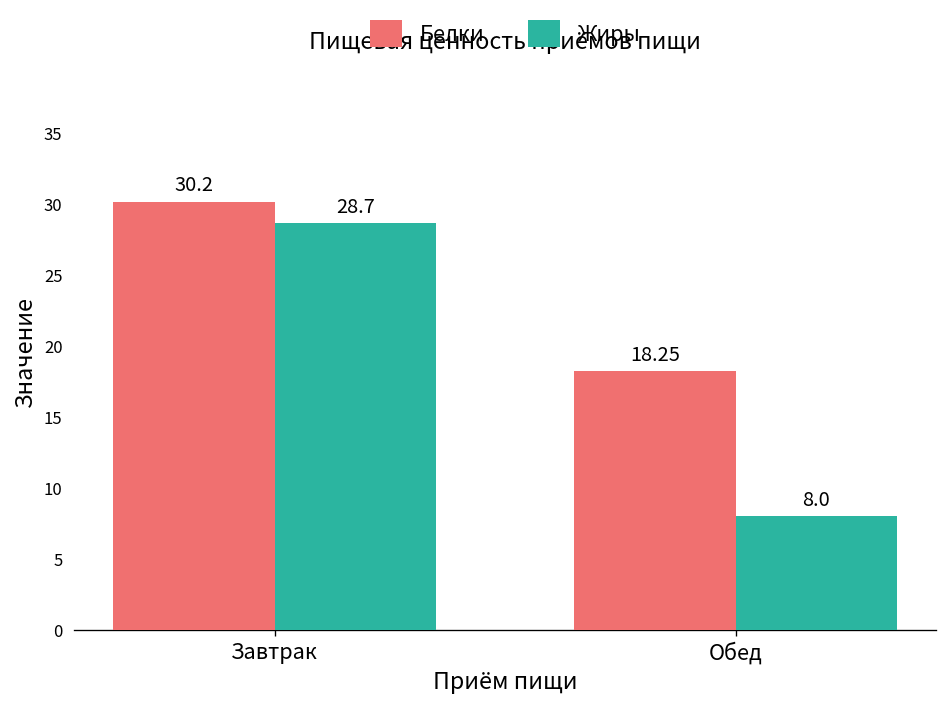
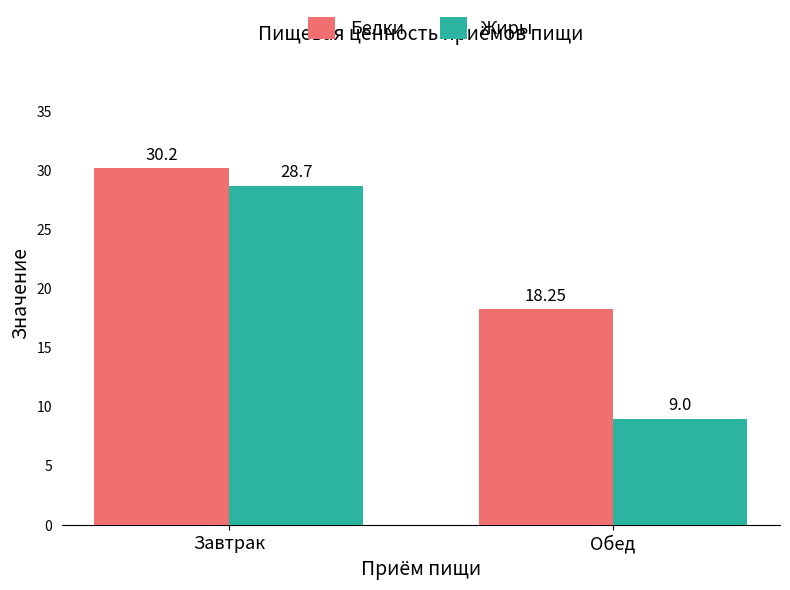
Жиры, Обед: 8.0 -> 9.0
